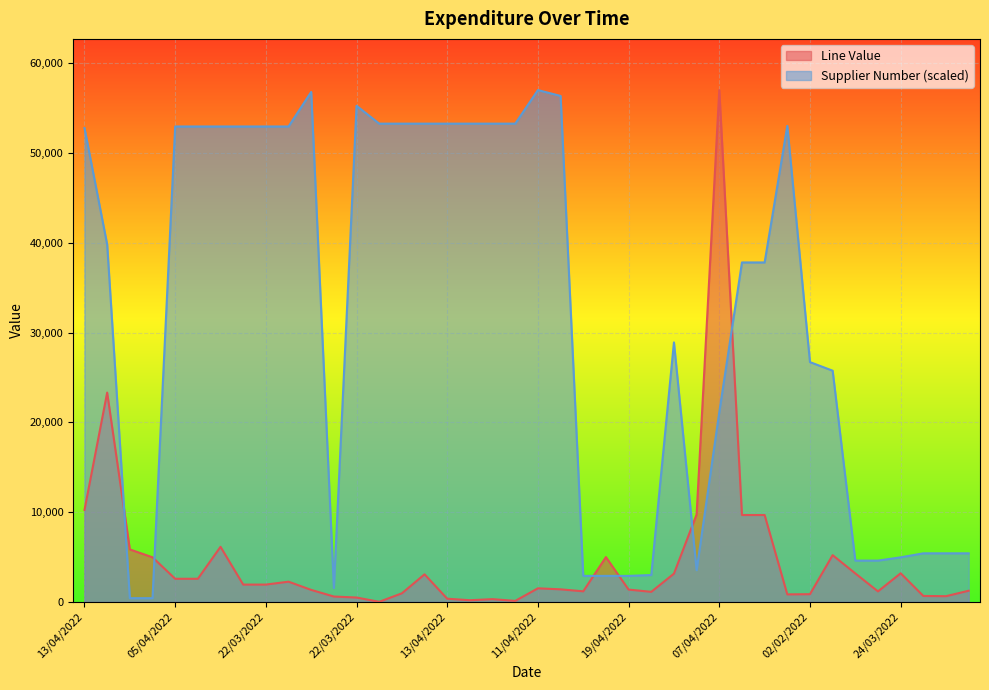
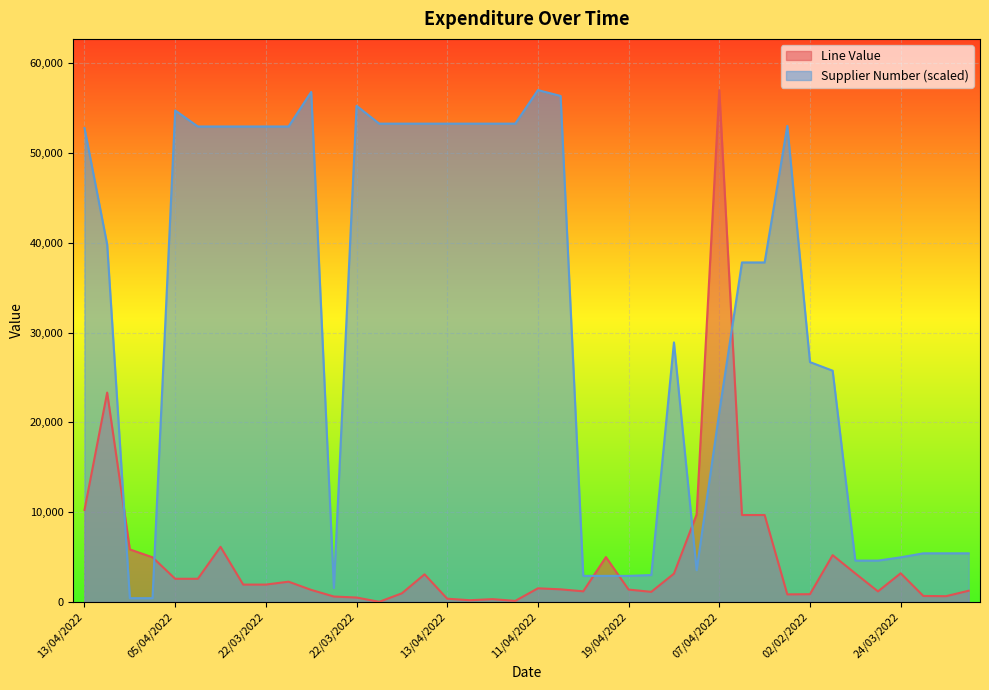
Supplier Number (scaled), 05/04/2022: 53,000 -> 55,000
